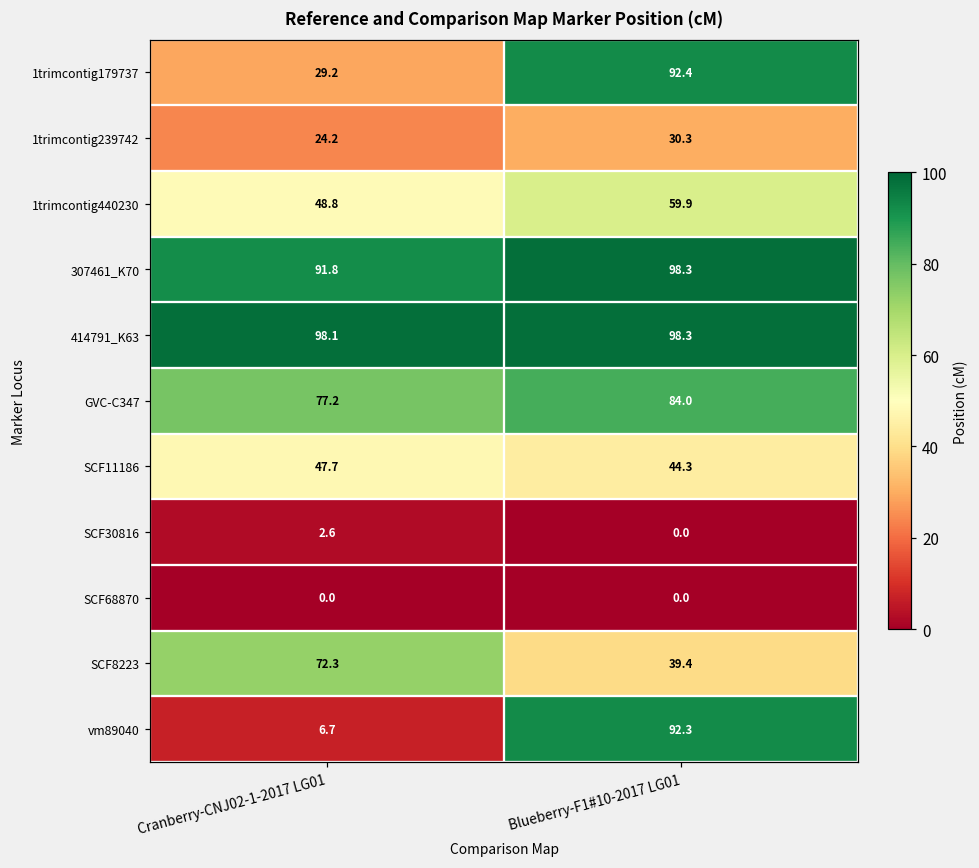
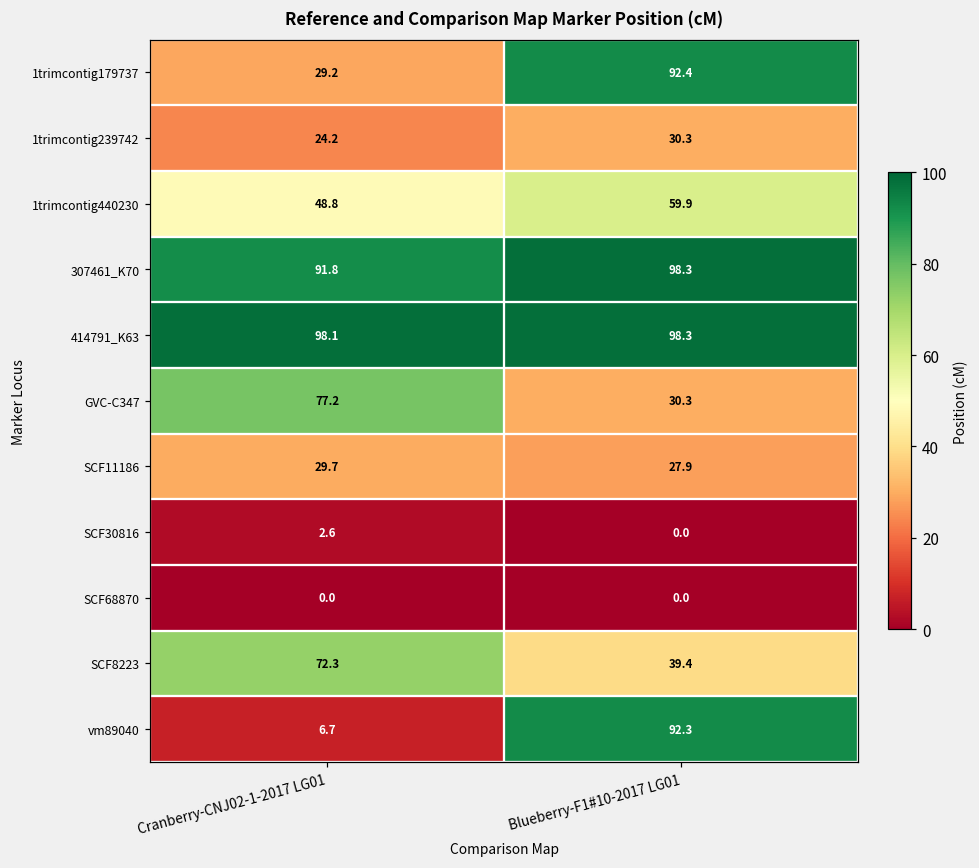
GVC-C347, Blueberry-F1#10-2017 LG01: 84.0 -> 30.3
SCF11186, Cranberry-CNJ02-1-2017 LG01: 47.7 -> 29.7
SCF11186, Blueberry-F1#10-2017 LG01: 44.3 -> 27.9
